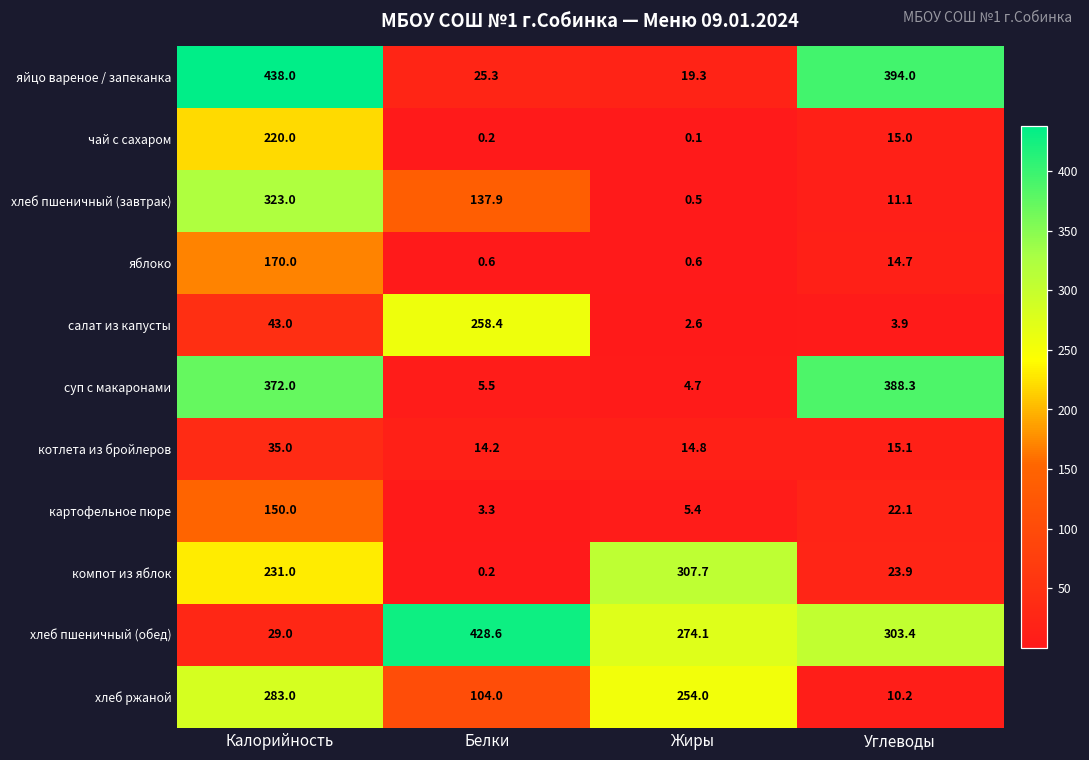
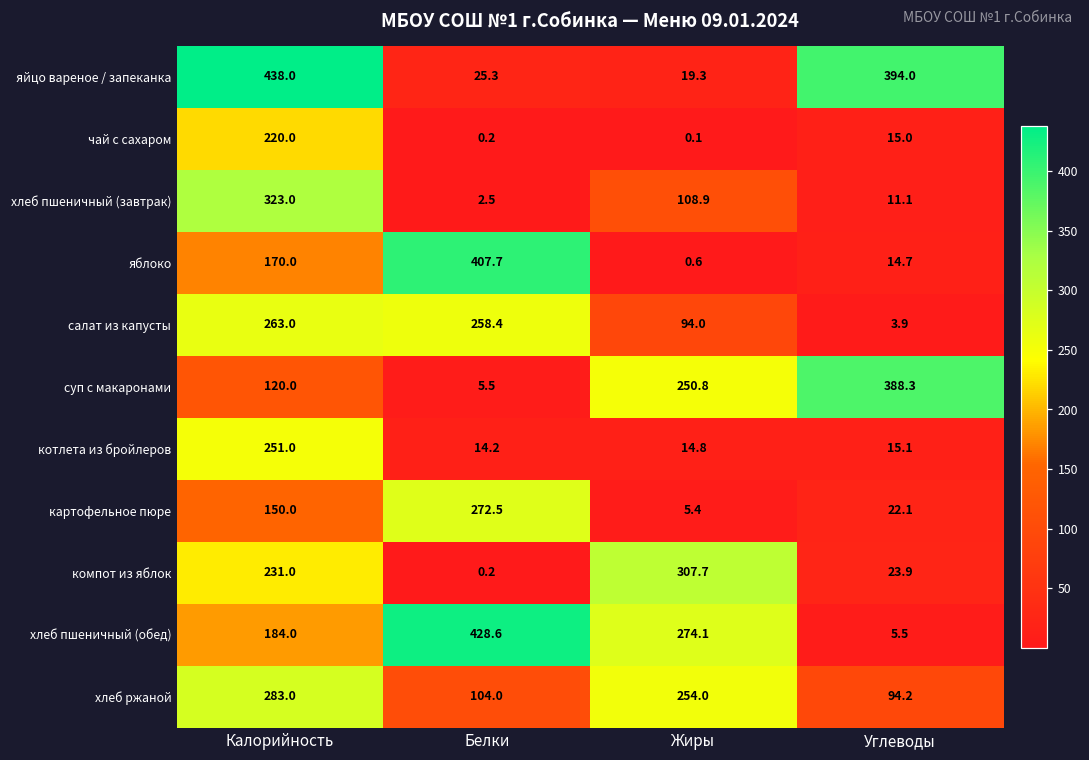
хлеб пшеничный (завтрак), Белки: 137.9 -> 2.5
хлеб пшеничный (завтрак), Жиры: 0.5 -> 108.9
яблоко, Белки: 0.6 -> 407.7
салат из капусты, Калорийность: 43.0 -> 263.0
салат из капусты, Жиры: 2.6 -> 94.0
суп с макаронами, Калорийность: 372.0 -> 120.0
суп с макаронами, Жиры: 4.7 -> 250.8
котлета из бройлеров, Калорийность: 35.0 -> 251.0
картофельное пюре, Белки: 3.3 -> 272.5
хлеб пшеничный (обед), Калорийность: 29.0 -> 184.0
хлеб пшеничный (обед), Углеводы: 303.4 -> 5.5
хлеб ржаной, Углеводы: 10.2 -> 94.2
